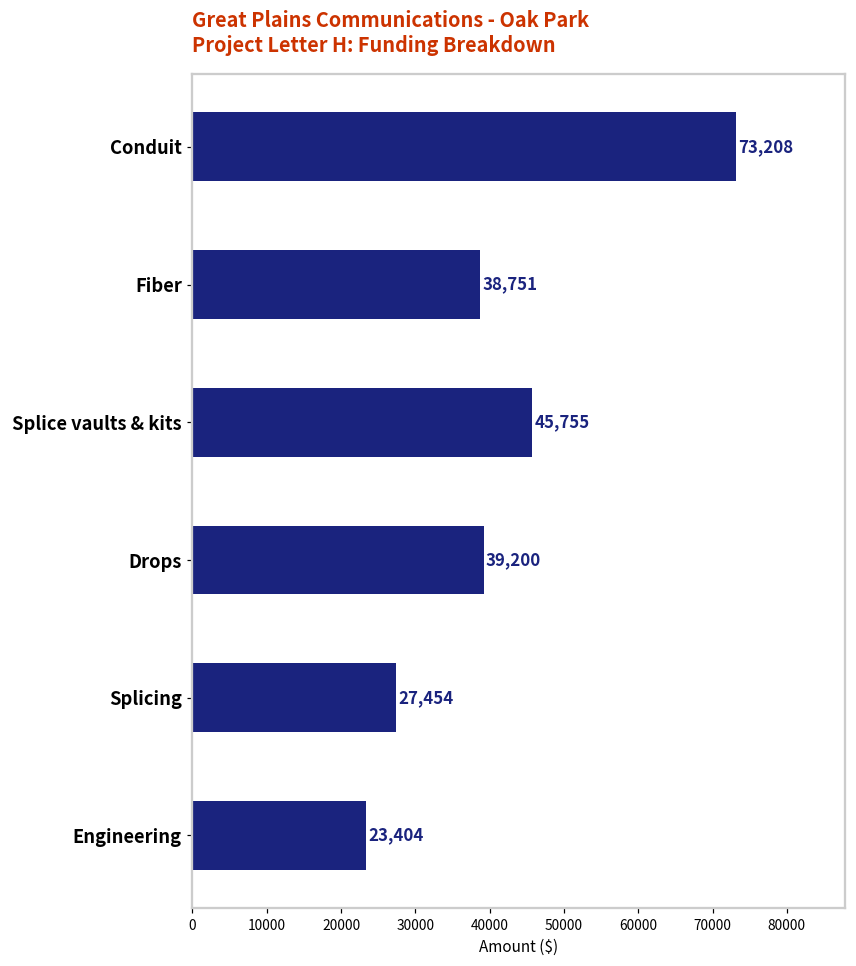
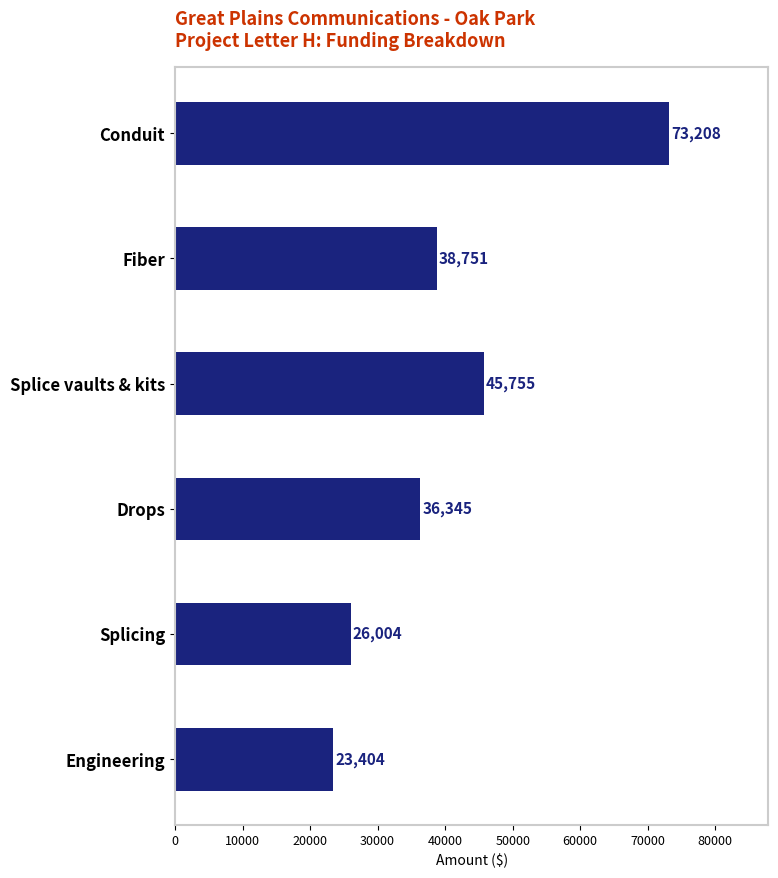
Drops: 39,200 -> 36,345
Splicing: 27,454 -> 26,004
